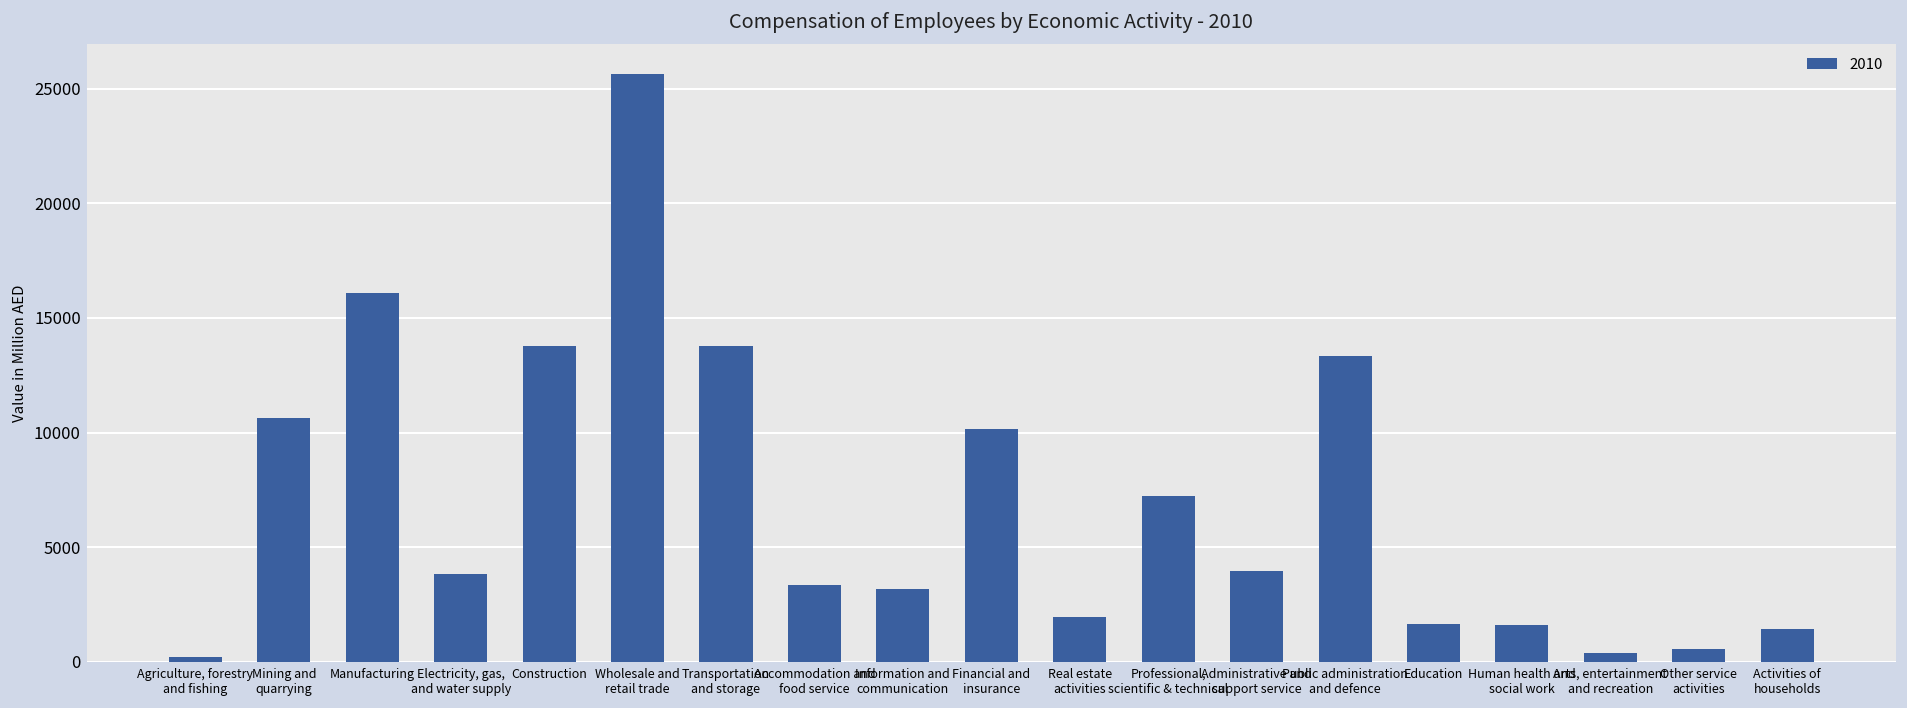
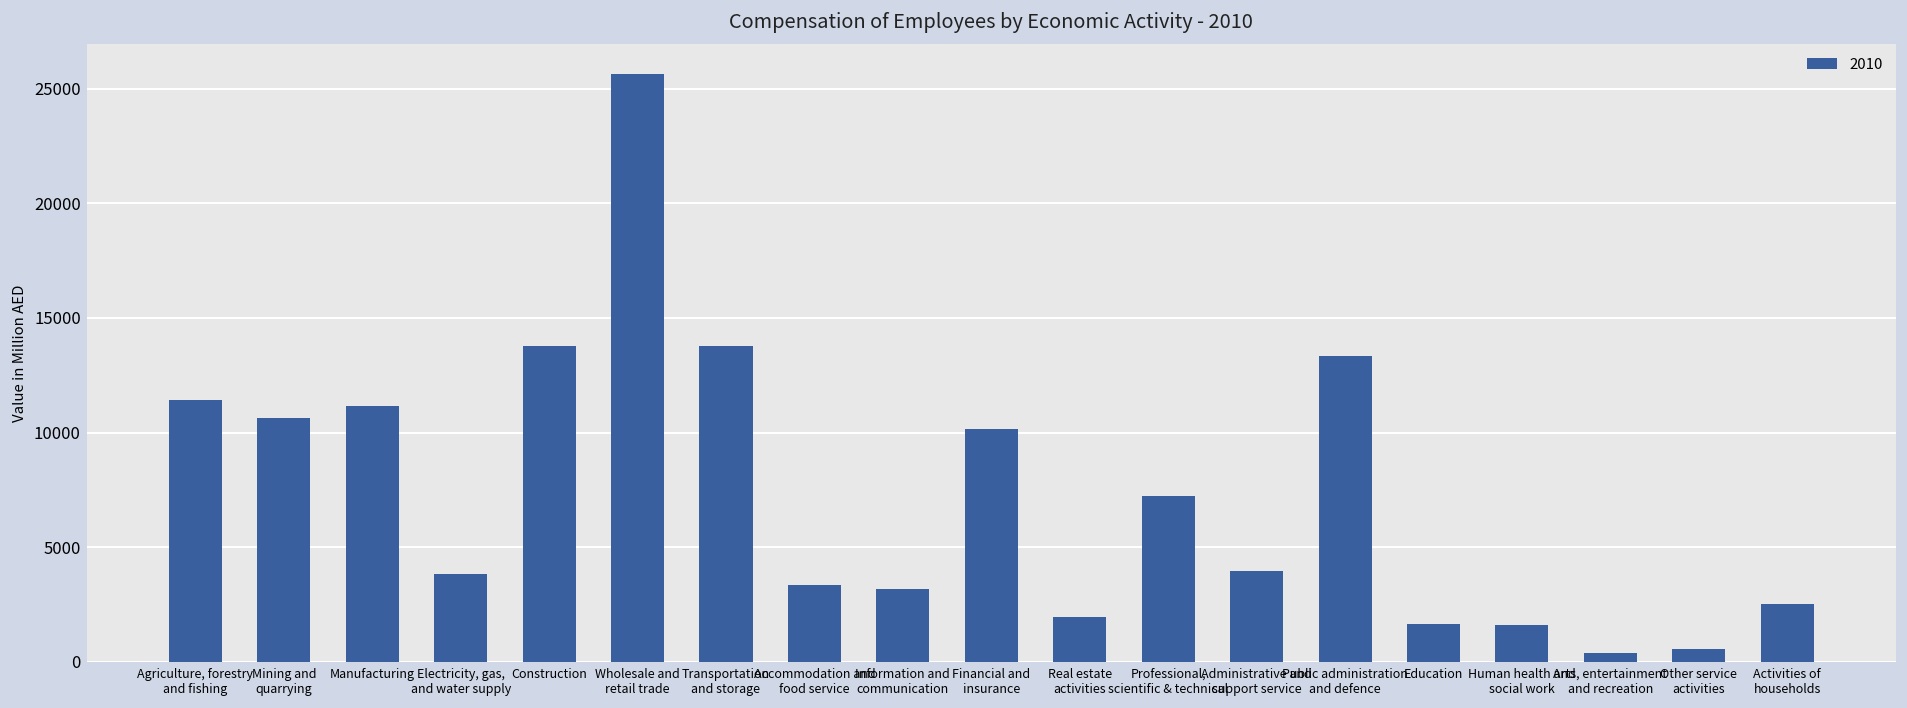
Agriculture, forestry and fishing: 200 -> 11400
Manufacturing: 16100 -> 11200
Activities of households: 1400 -> 2500
